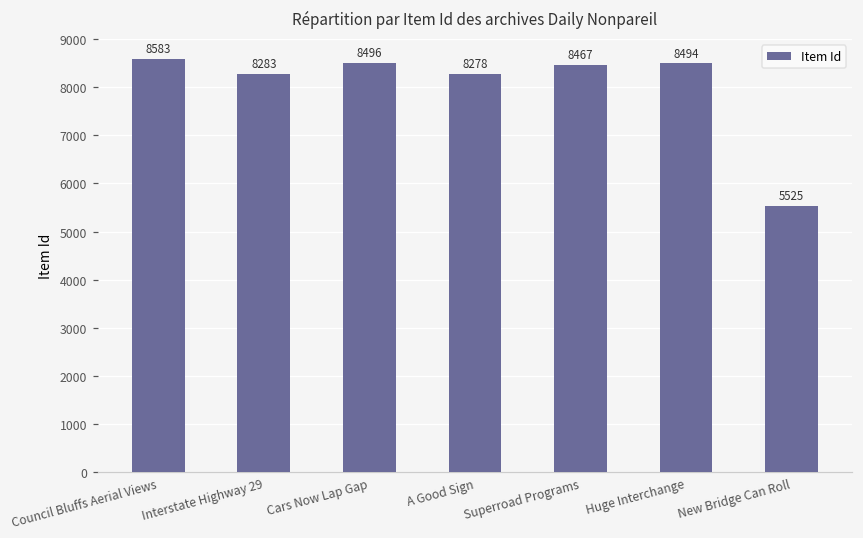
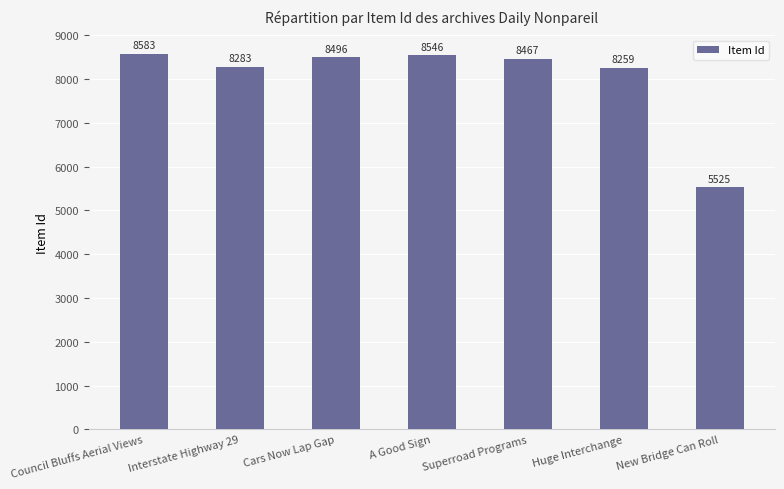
A Good Sign: 8278 -> 8546
Huge Interchange: 8494 -> 8259
